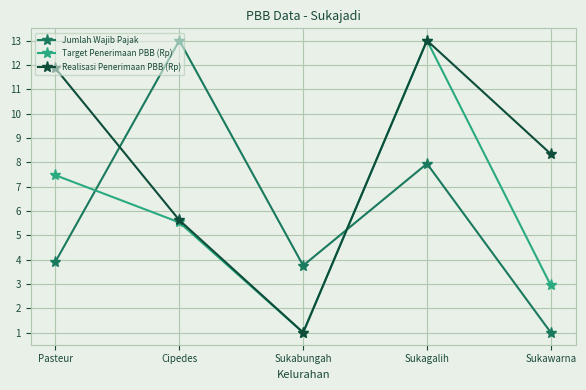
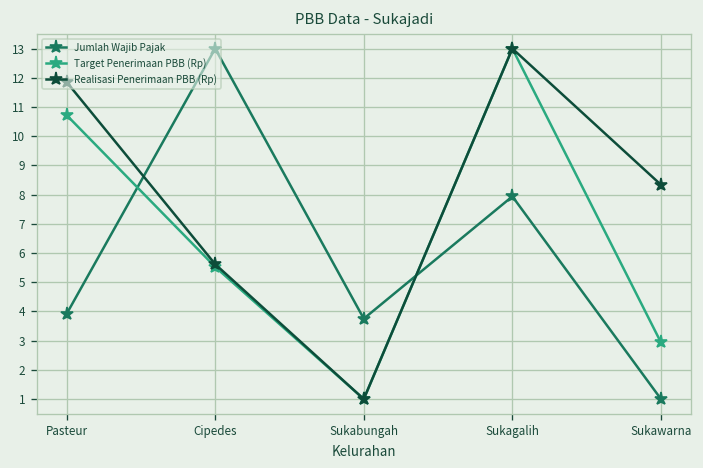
Target Penerimaan PBB (Rp), Pasteur: 7.5 -> 10.7
